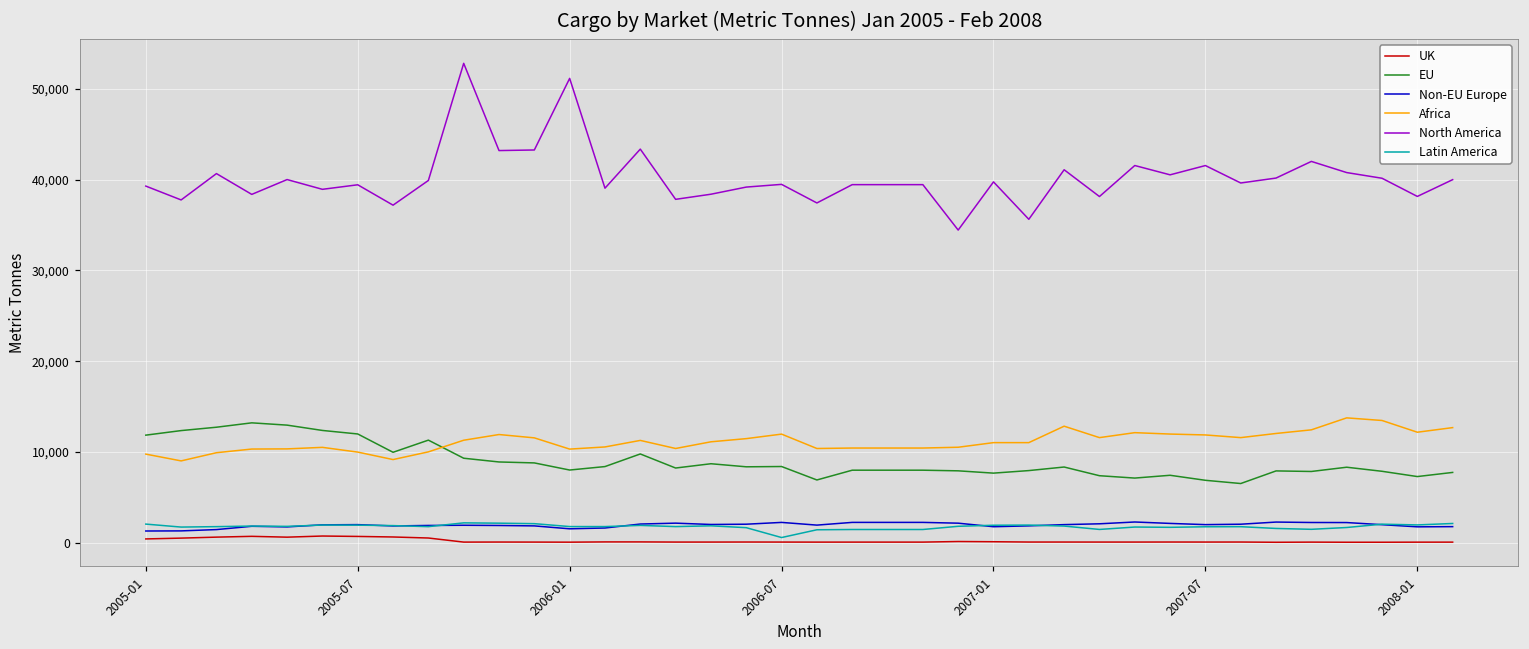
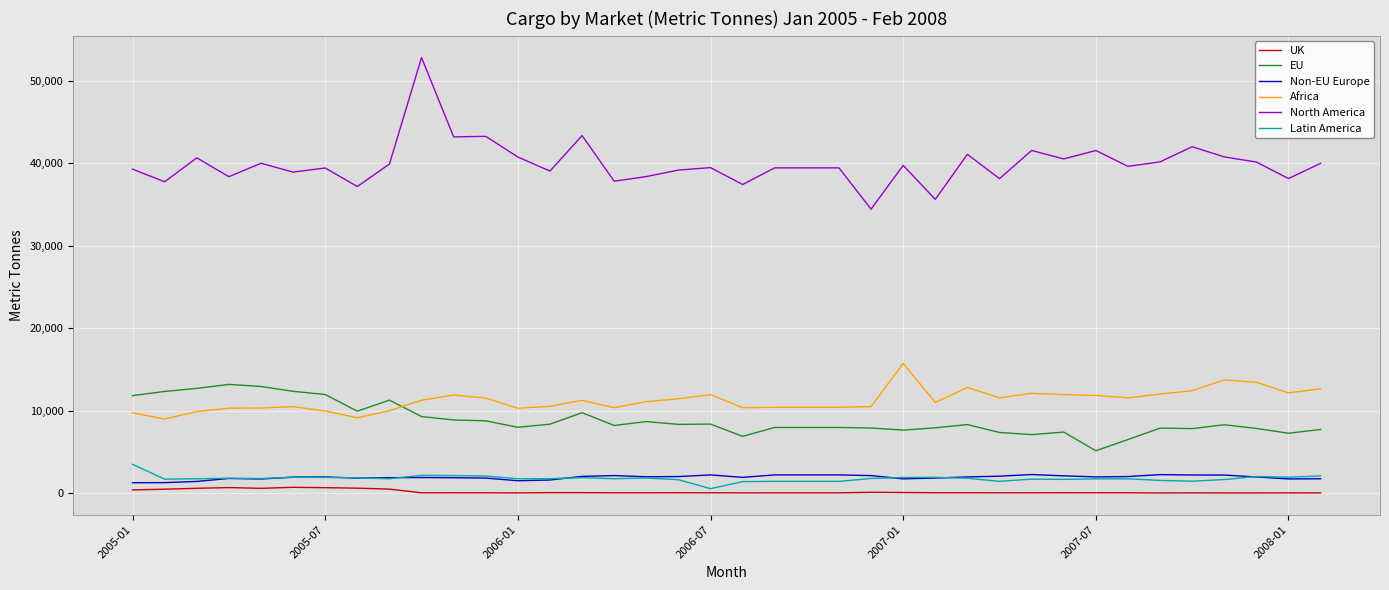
Latin America, 2005-01: 2,000 -> 4,000
North America, 2006-01: 51,000 -> 41,000
Africa, 2007-01: 11,000 -> 16,000
EU, 2007-07: 7,000 -> 5,000
